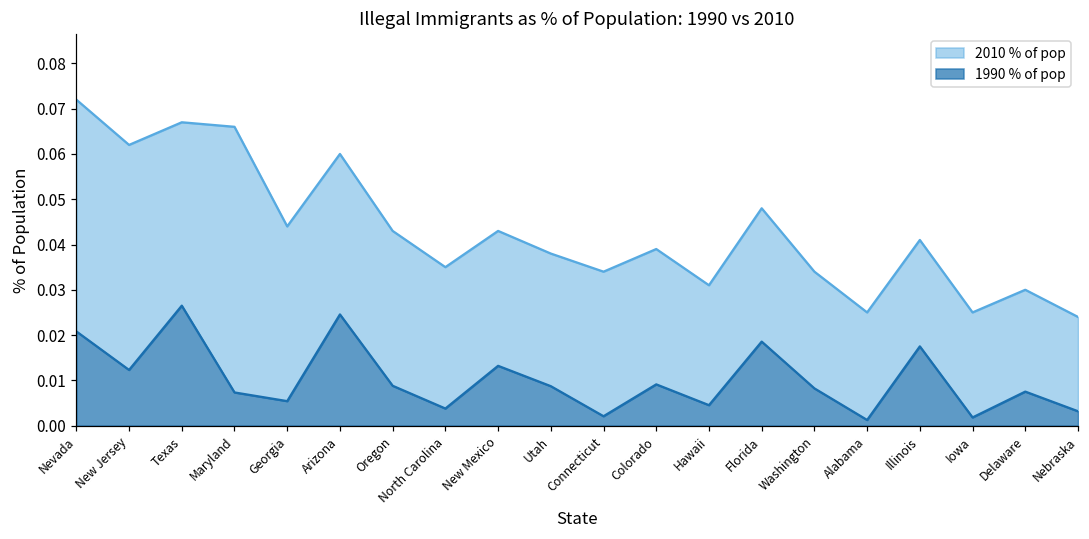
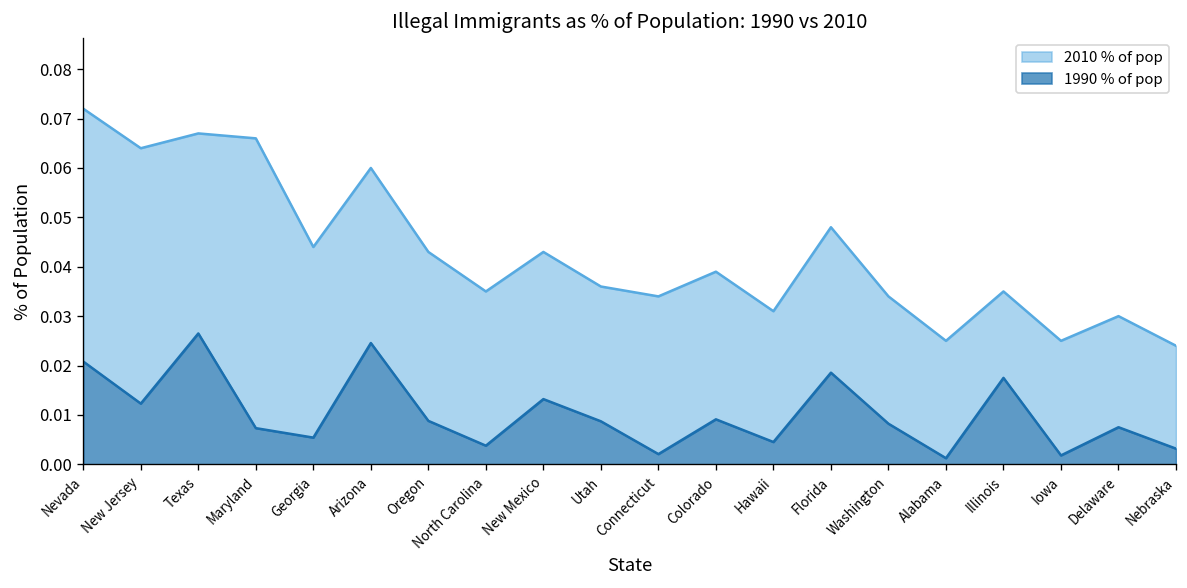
2010 % of pop, New Jersey: 0.062 -> 0.064
2010 % of pop, Utah: 0.038 -> 0.036
2010 % of pop, Illinois: 0.041 -> 0.035
